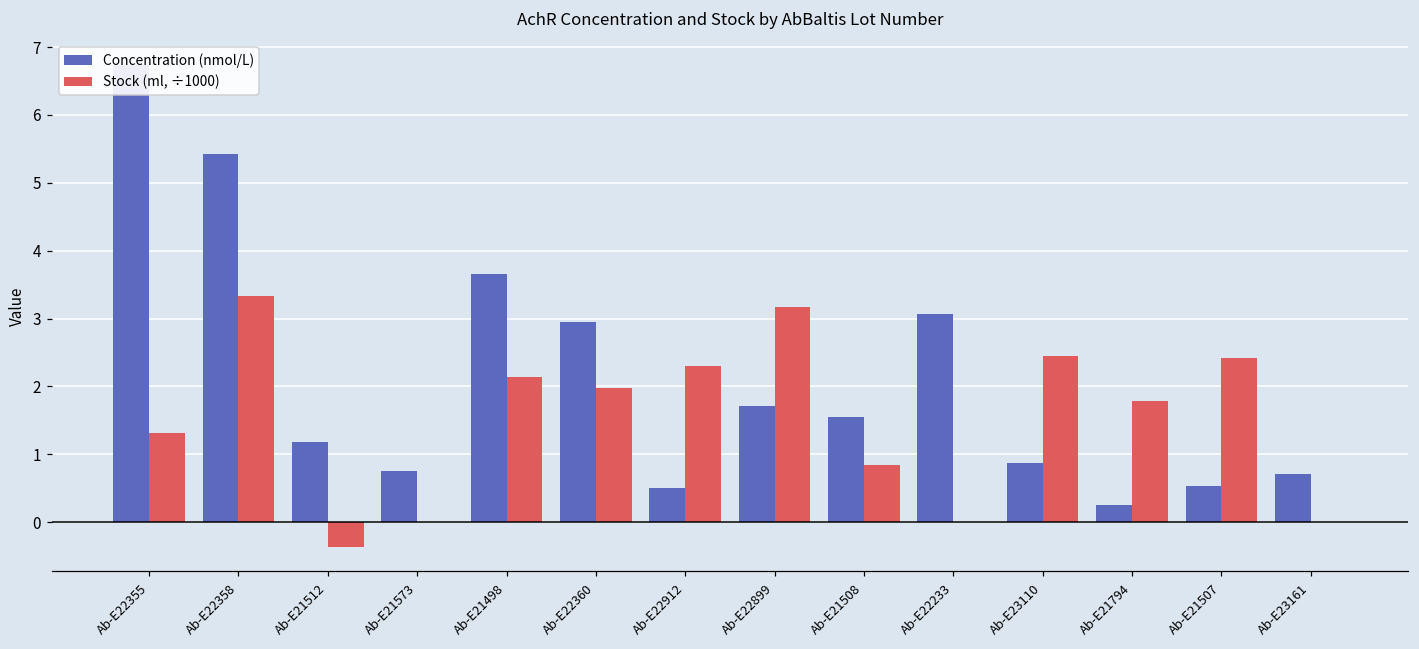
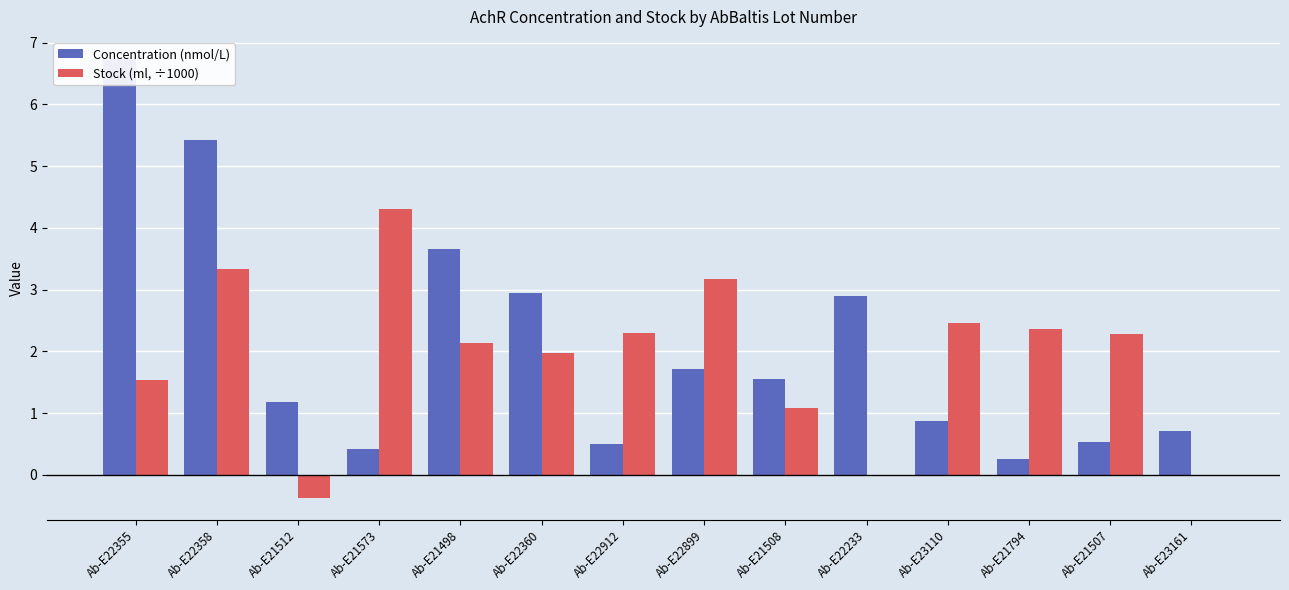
Stock (ml, ÷1000), Ab-E22355: 1.3 -> 1.5
Concentration (nmol/L), Ab-E21573: 0.8 -> 0.4
Stock (ml, ÷1000), Ab-E21573: 0.0 -> 4.3
Stock (ml, ÷1000), Ab-E21508: 0.8 -> 1.1
Concentration (nmol/L), Ab-E22233: 3.1 -> 2.9
Stock (ml, ÷1000), Ab-E21794: 1.8 -> 2.4
Stock (ml, ÷1000), Ab-E21507: 2.4 -> 2.3
